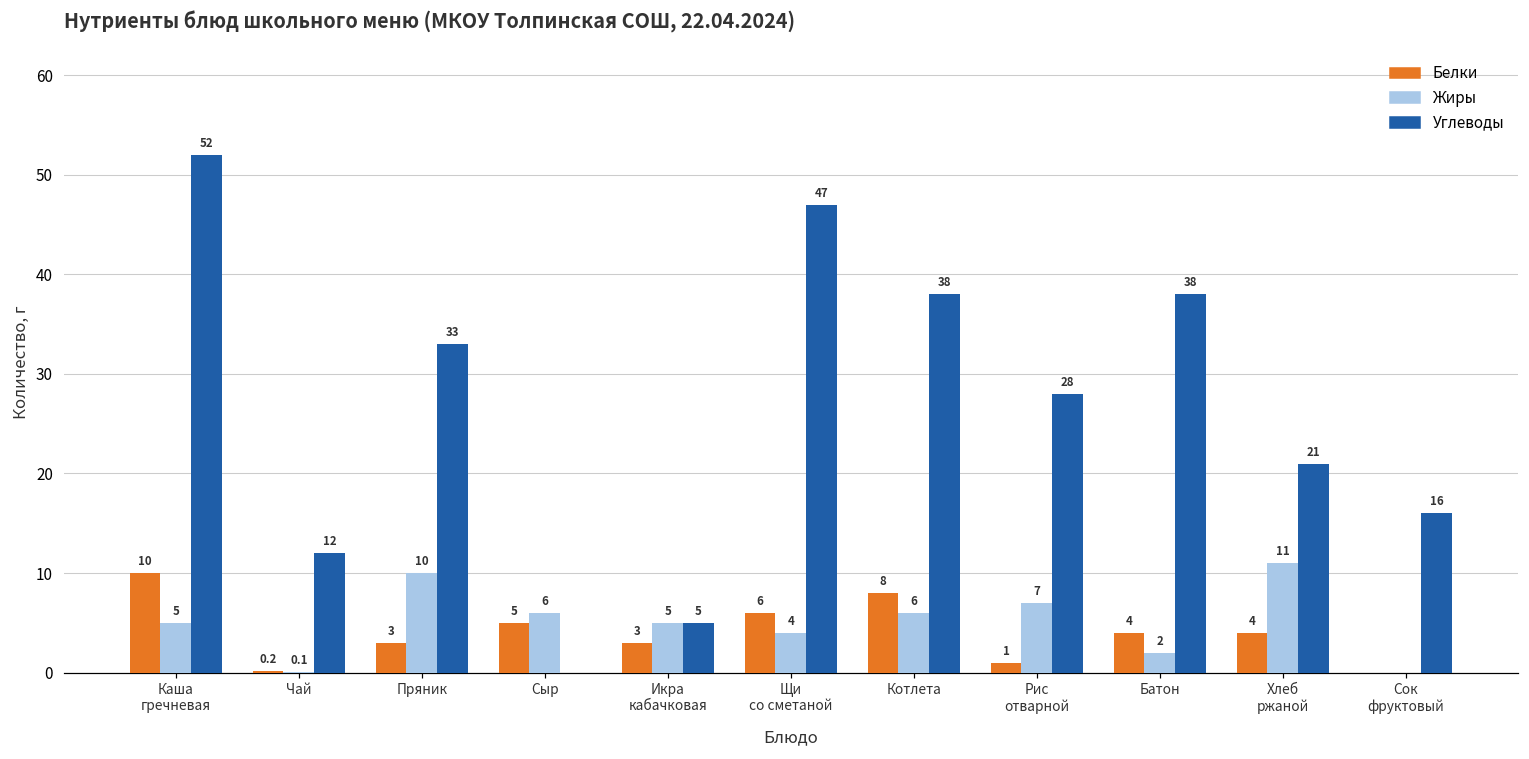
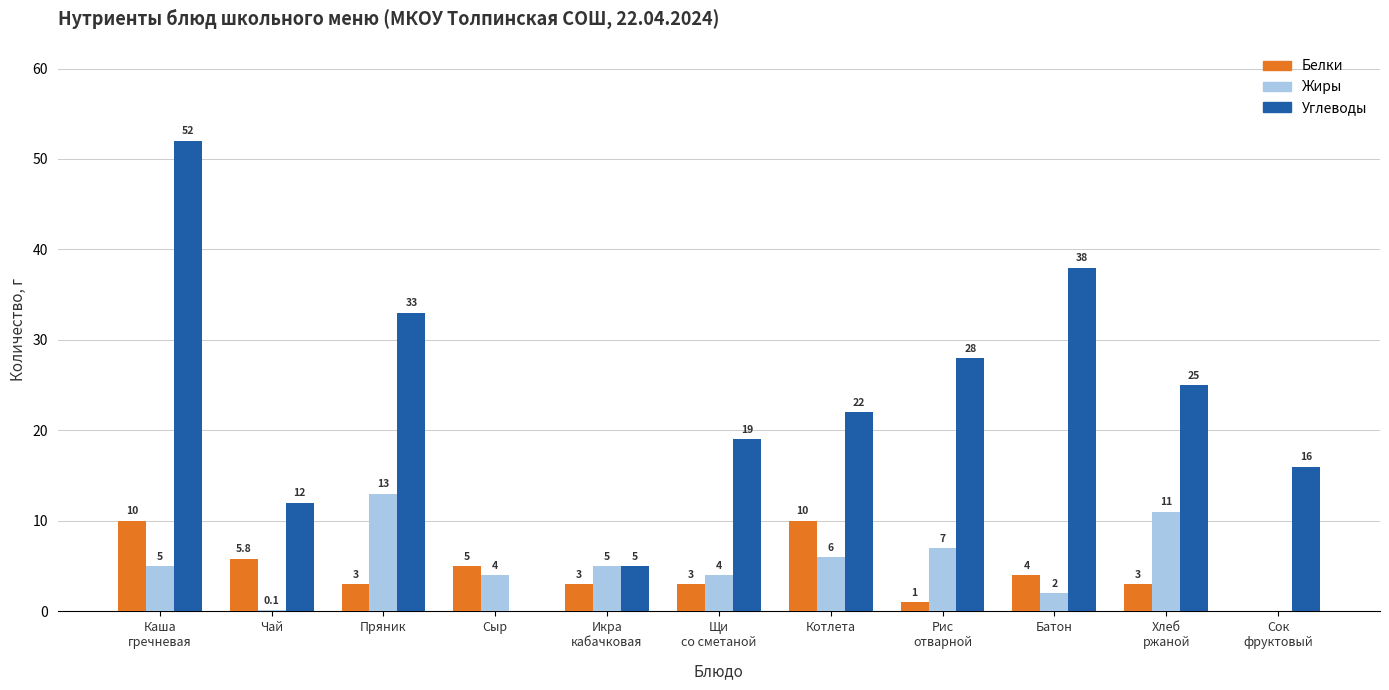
Белки, Чай: 0.2 -> 5.8
Жиры, Пряник: 10 -> 13
Жиры, Сыр: 6 -> 4
Белки, Щи со сметаной: 6 -> 3
Углеводы, Щи со сметаной: 47 -> 19
Белки, Котлета: 8 -> 10
Углеводы, Котлета: 38 -> 22
Белки, Хлеб ржаной: 4 -> 3
Углеводы, Хлеб ржаной: 21 -> 25
